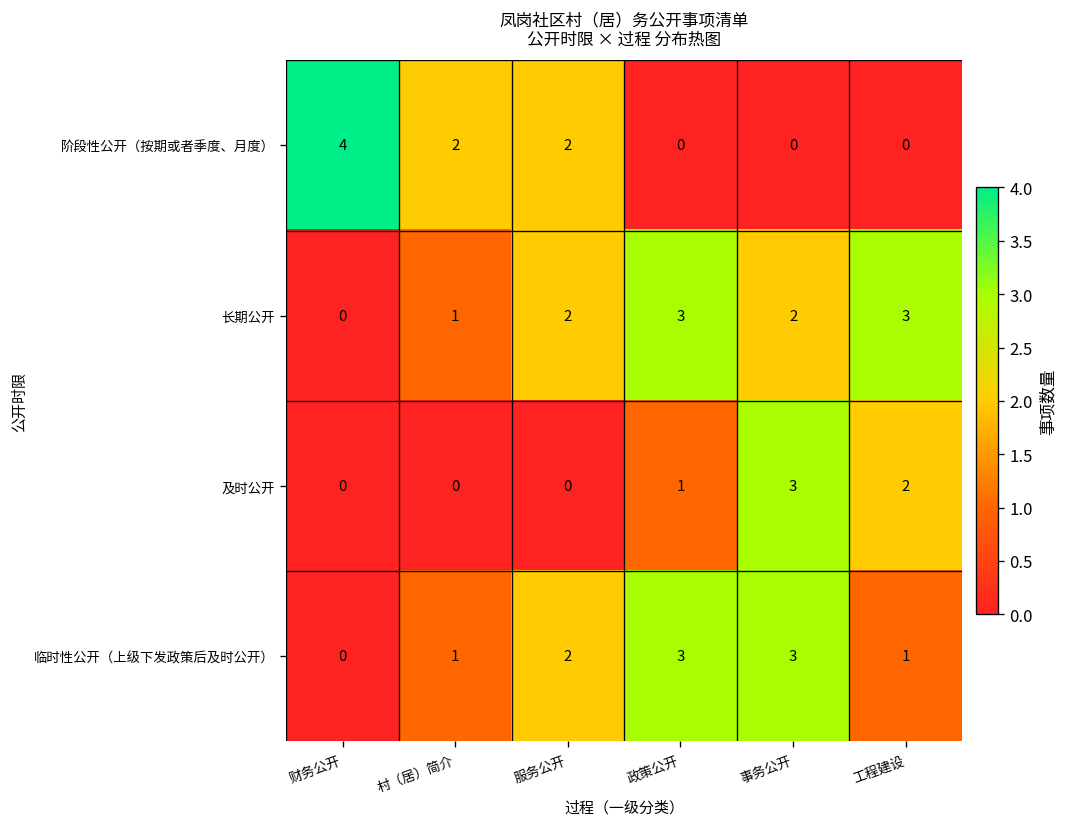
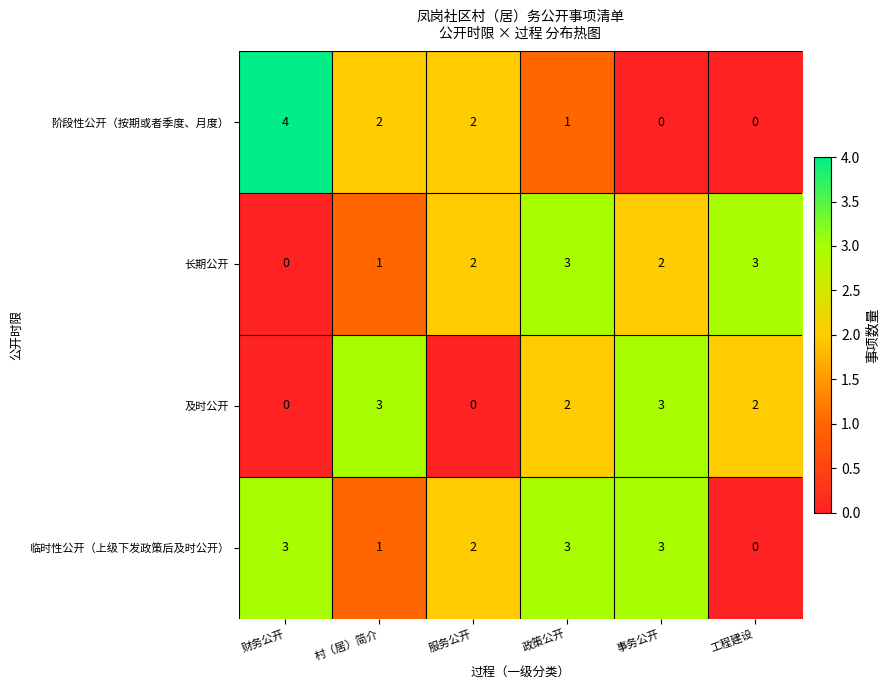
阶段性公开（按期或者季度、月度）, 政策公开: 0 -> 1
及时公开, 村（居）简介: 0 -> 3
及时公开, 政策公开: 1 -> 2
临时性公开（上级下发政策后及时公开）, 财务公开: 0 -> 3
临时性公开（上级下发政策后及时公开）, 工程建设: 1 -> 0
